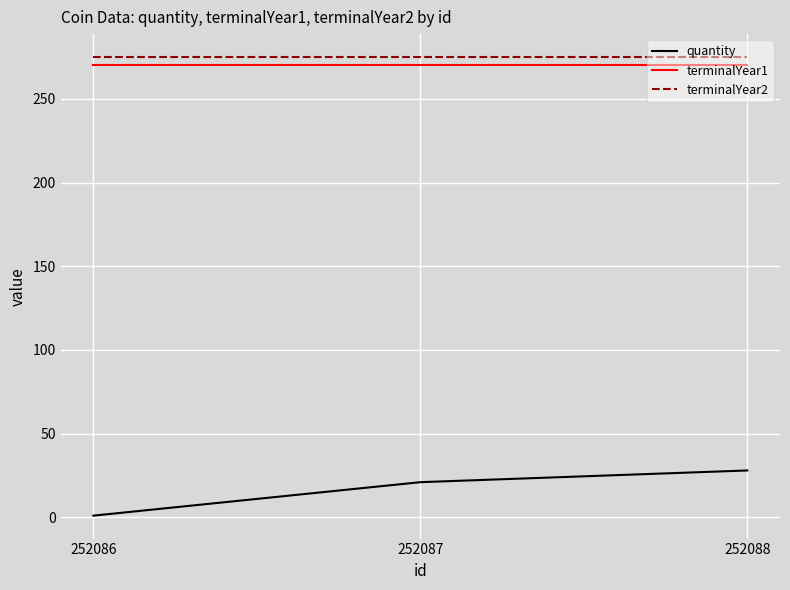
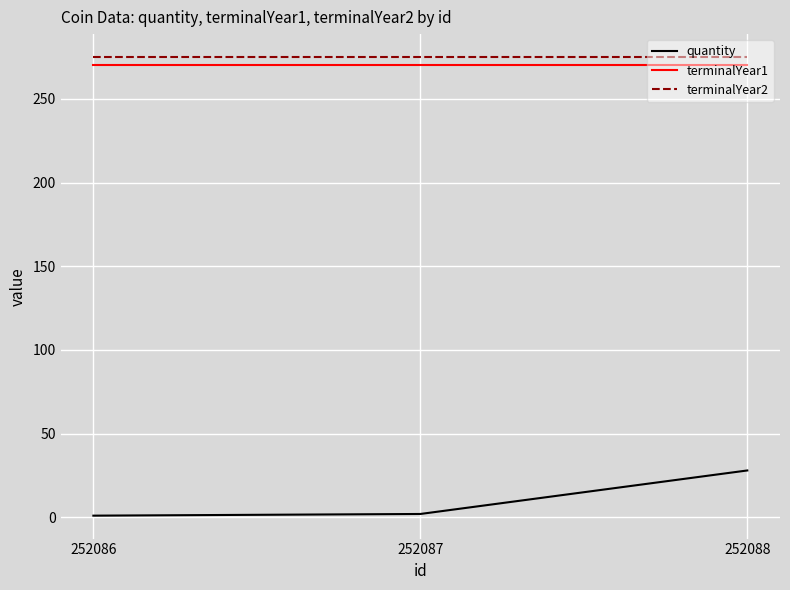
quantity, 252087: 21 -> 2
